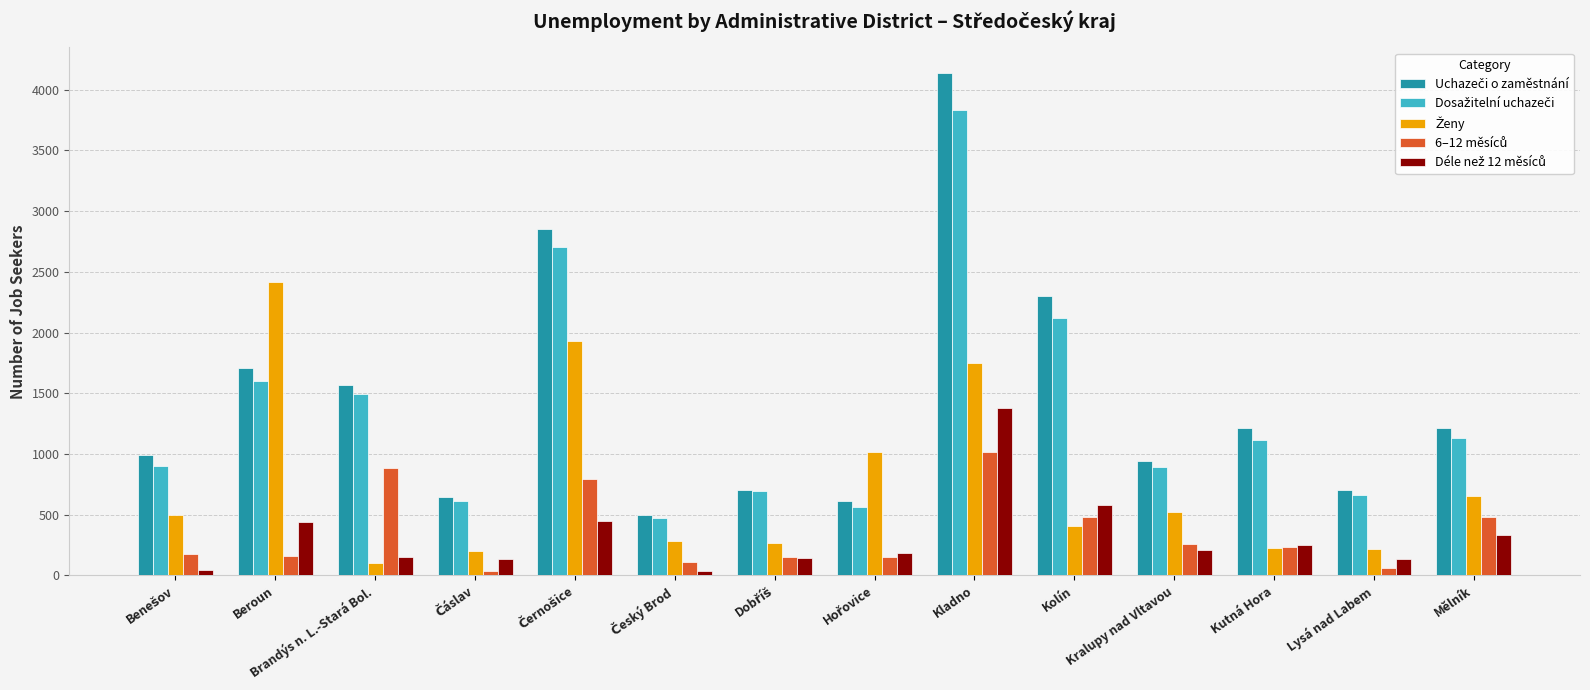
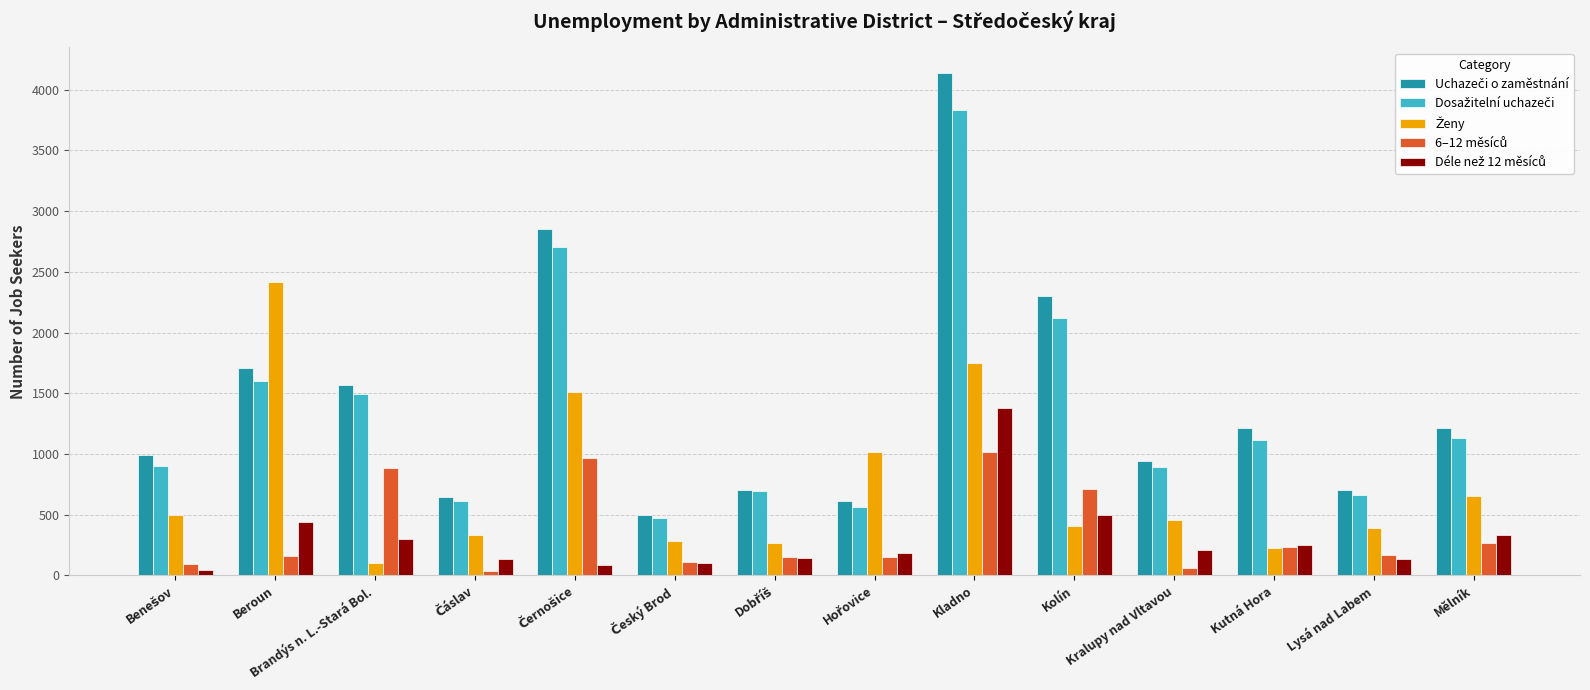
6–12 měsíců, Benešov: 170 -> 90
Déle než 12 měsíců, Brandýs n. L.-Stará Bol.: 150 -> 300
Ženy, Čáslav: 200 -> 330
Ženy, Černošice: 1930 -> 1510
6–12 měsíců, Černošice: 800 -> 970
Déle než 12 měsíců, Černošice: 440 -> 90
Déle než 12 měsíců, Český Brod: 30 -> 100
6–12 měsíců, Kolín: 480 -> 720
Déle než 12 měsíců, Kolín: 580 -> 490
Ženy, Kralupy nad Vltavou: 530 -> 460
6–12 měsíců, Kralupy nad Vltavou: 260 -> 60
Ženy, Lysá nad Labem: 220 -> 390
6–12 měsíců, Lysá nad Labem: 60 -> 170
6–12 měsíců, Mělník: 480 -> 270
